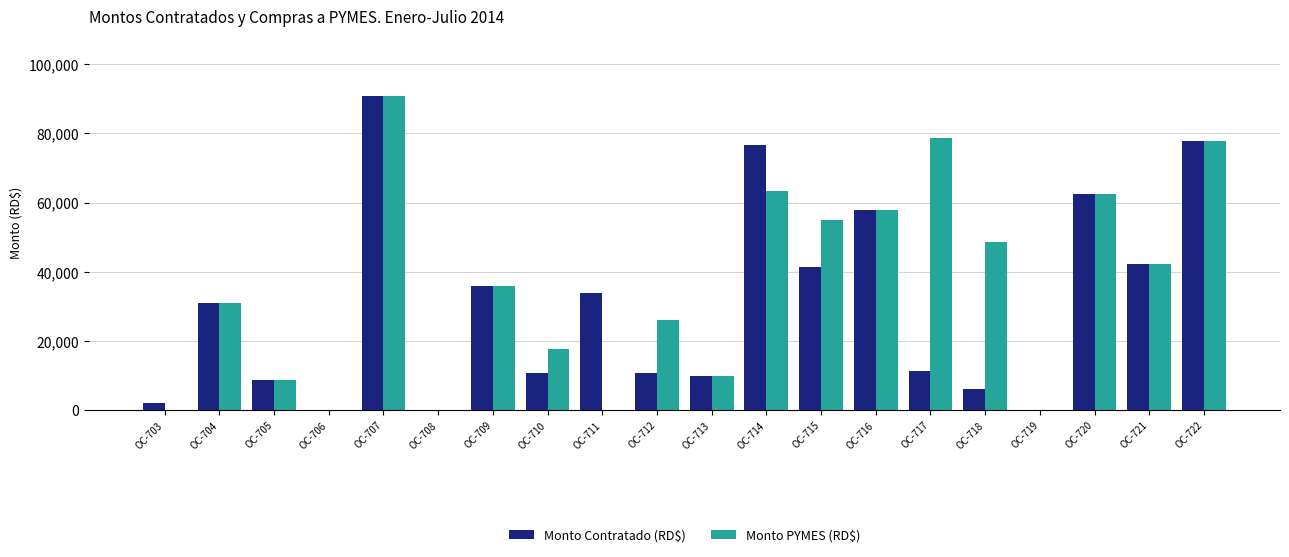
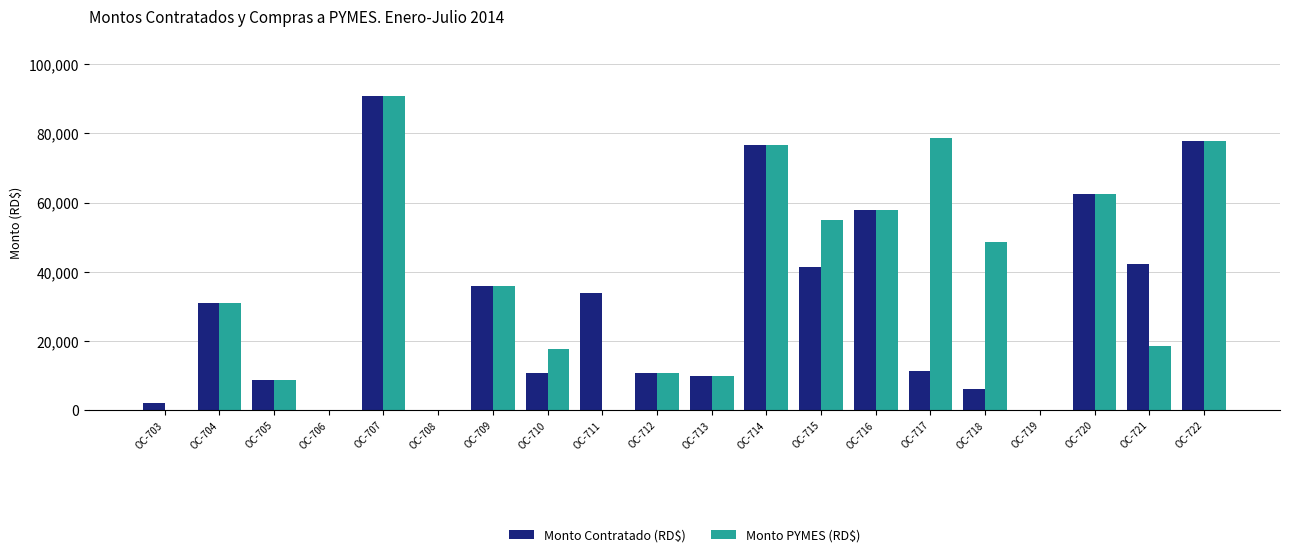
Monto PYMES (RD$), OC-712: 26,000 -> 11,000
Monto PYMES (RD$), OC-714: 63,000 -> 77,000
Monto PYMES (RD$), OC-721: 42,000 -> 19,000
